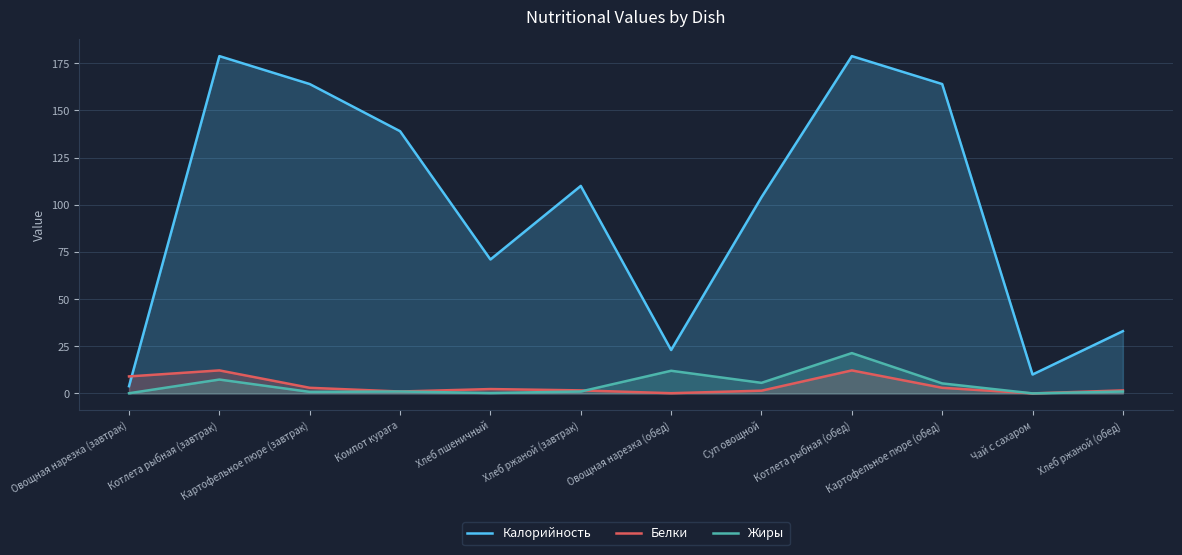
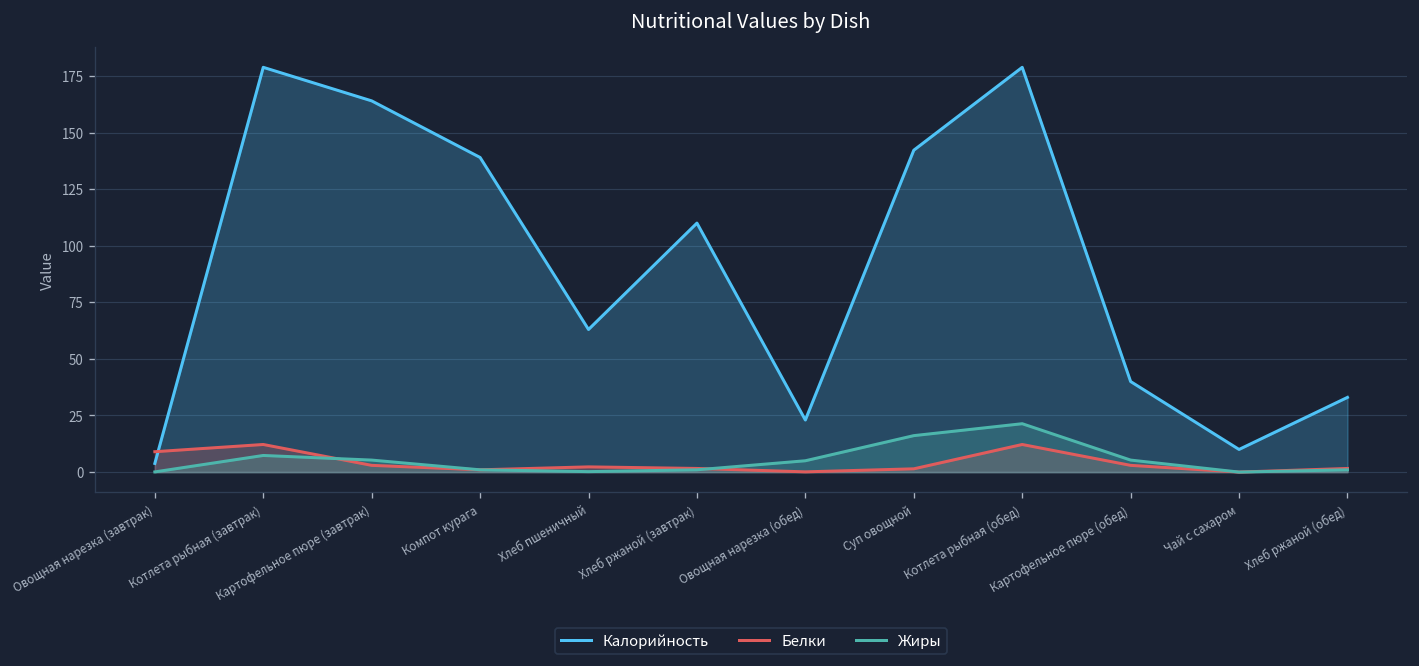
Жиры, Картофельное пюре (завтрак): 1 -> 5
Калорийность, Хлеб пшеничный: 71 -> 63
Жиры, Овощная нарезка (обед): 12 -> 5
Калорийность, Суп овощной: 104 -> 142
Жиры, Суп овощной: 6 -> 16
Калорийность, Картофельное пюре (обед): 164 -> 40
